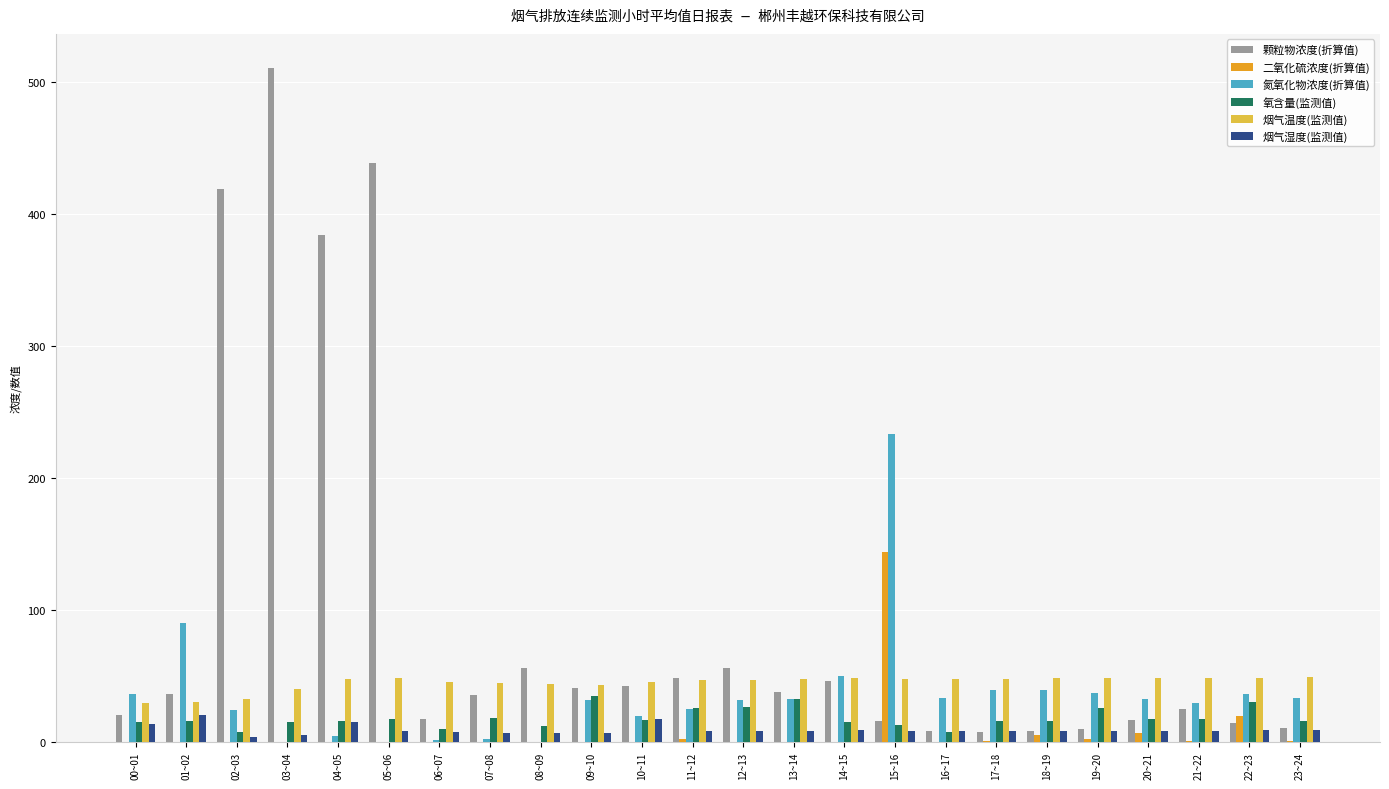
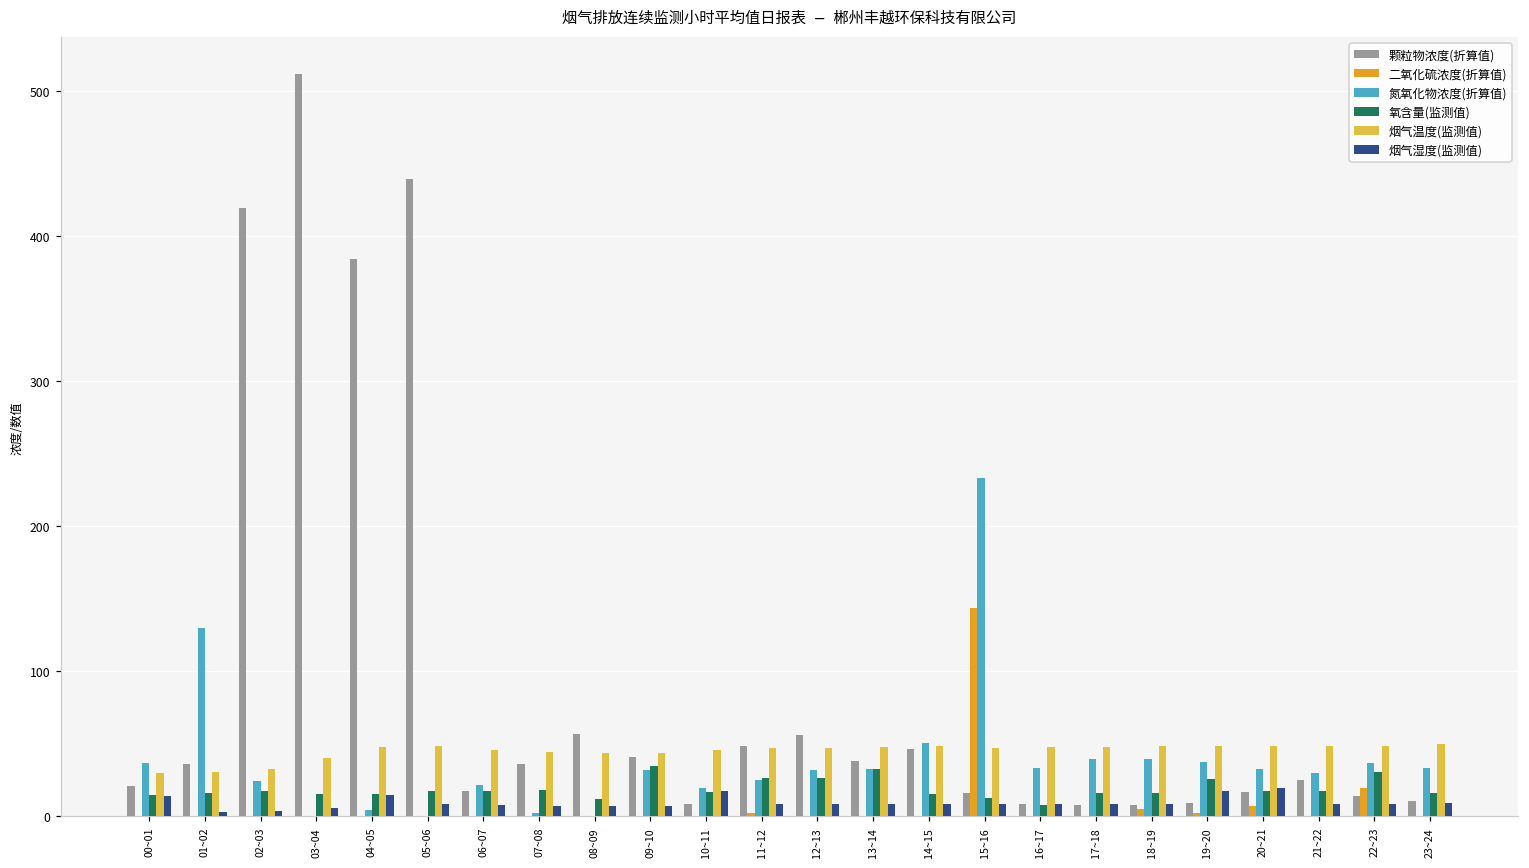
氮氧化物浓度(折算值), 01~02: 90 -> 129
烟气湿度(监测值), 01~02: 20 -> 3
氧含量(监测值), 02~03: 7 -> 17
氮氧化物浓度(折算值), 06~07: 2 -> 21
氧含量(监测值), 06~07: 10 -> 17
颗粒物浓度(折算值), 10~11: 42 -> 9
烟气湿度(监测值), 19~20: 8 -> 17
烟气湿度(监测值), 20~21: 8 -> 19
